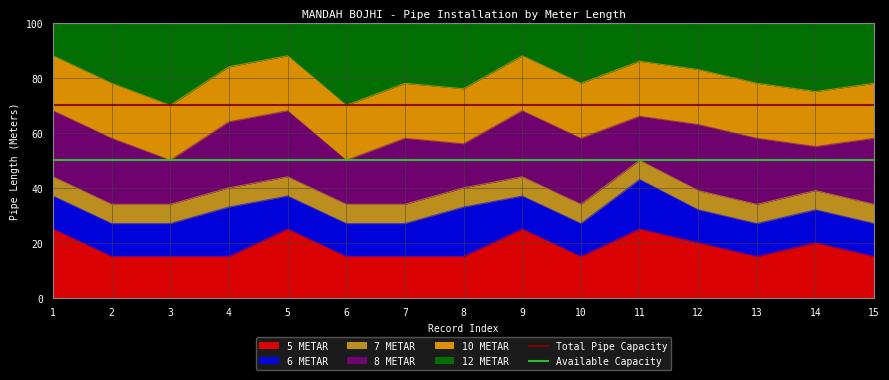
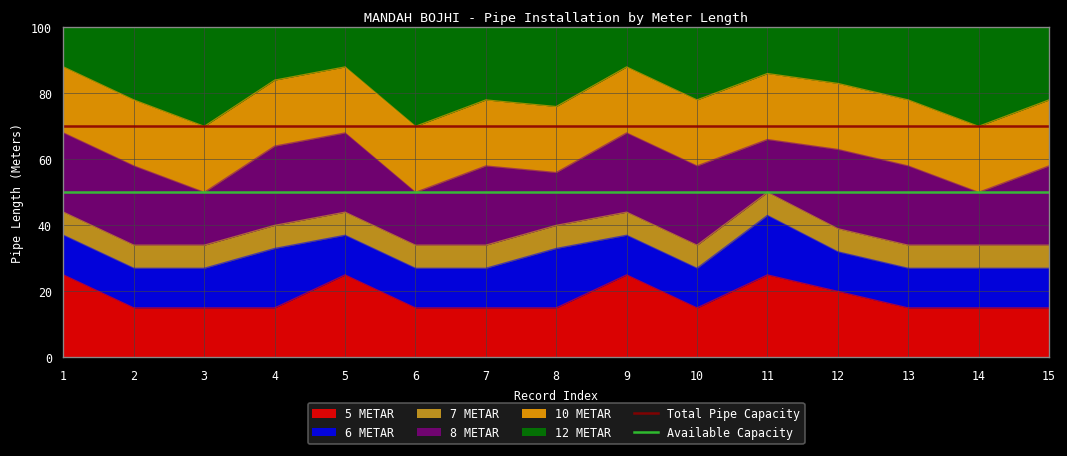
5 METAR, 14: 20 -> 15
